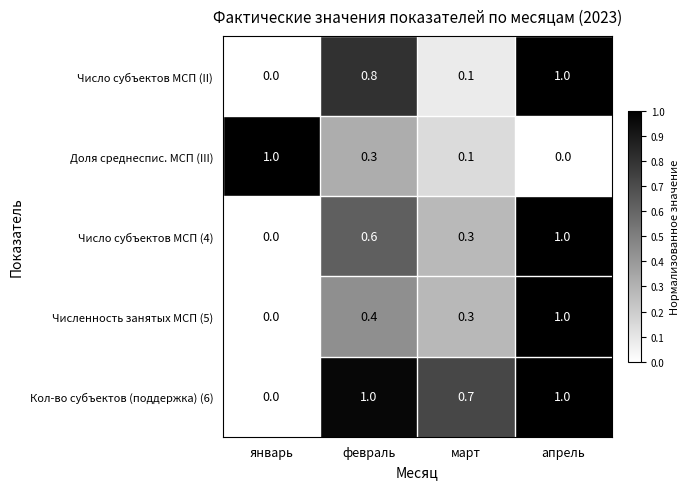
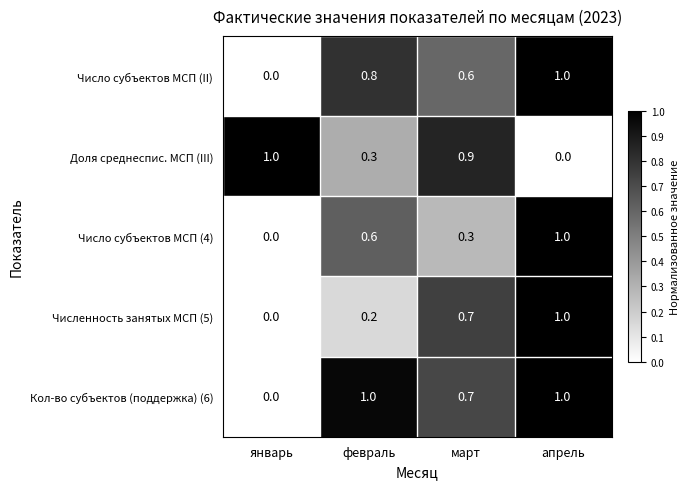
Число субъектов МСП (II), март: 0.1 -> 0.6
Доля среднеспис. МСП (III), март: 0.1 -> 0.9
Численность занятых МСП (5), февраль: 0.4 -> 0.2
Численность занятых МСП (5), март: 0.3 -> 0.7
